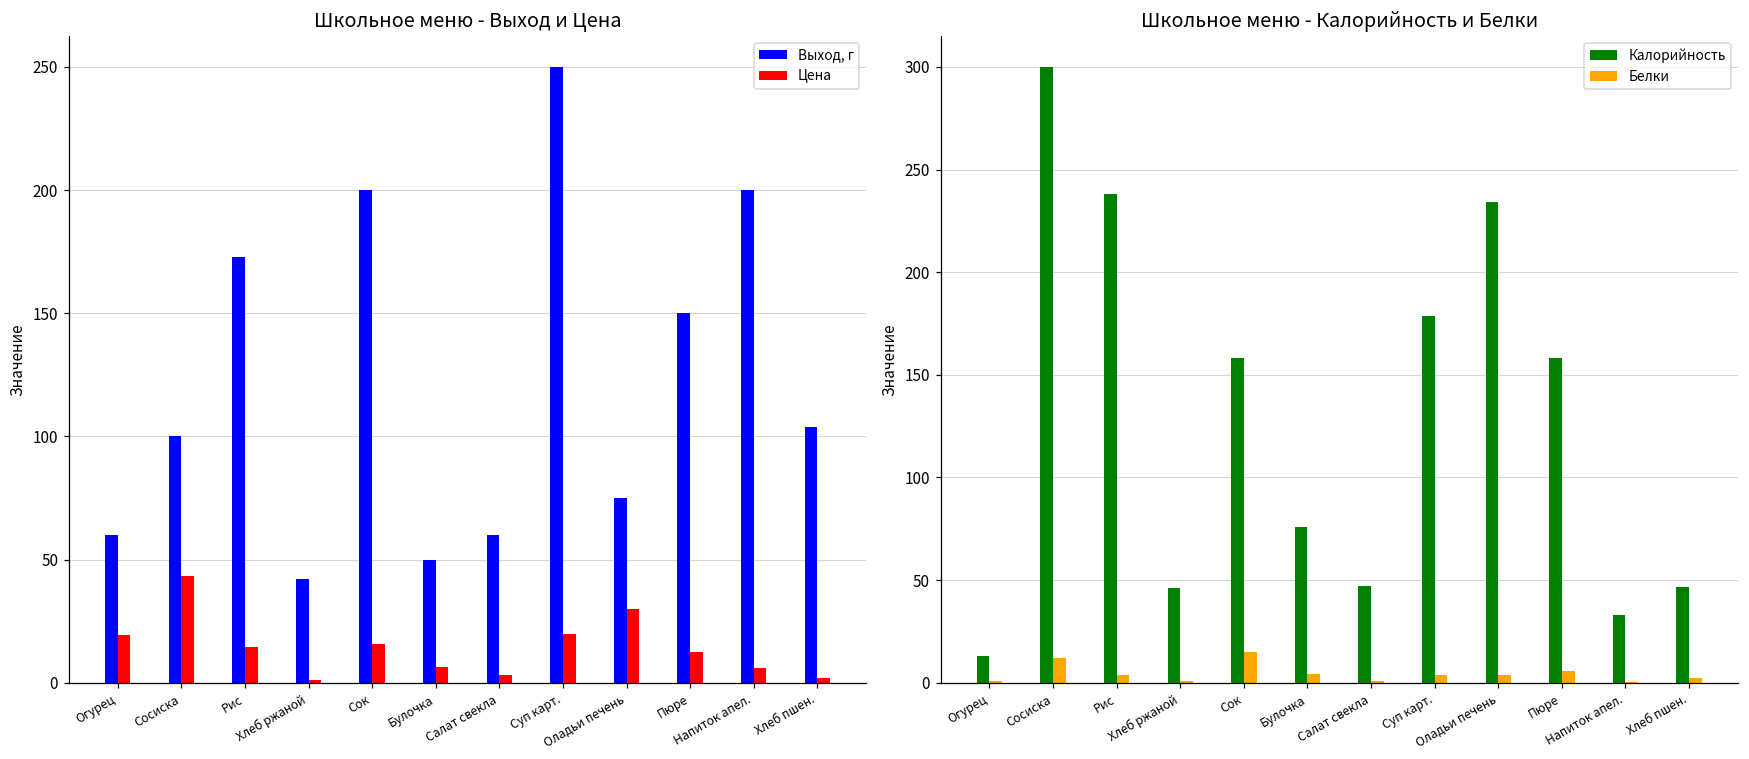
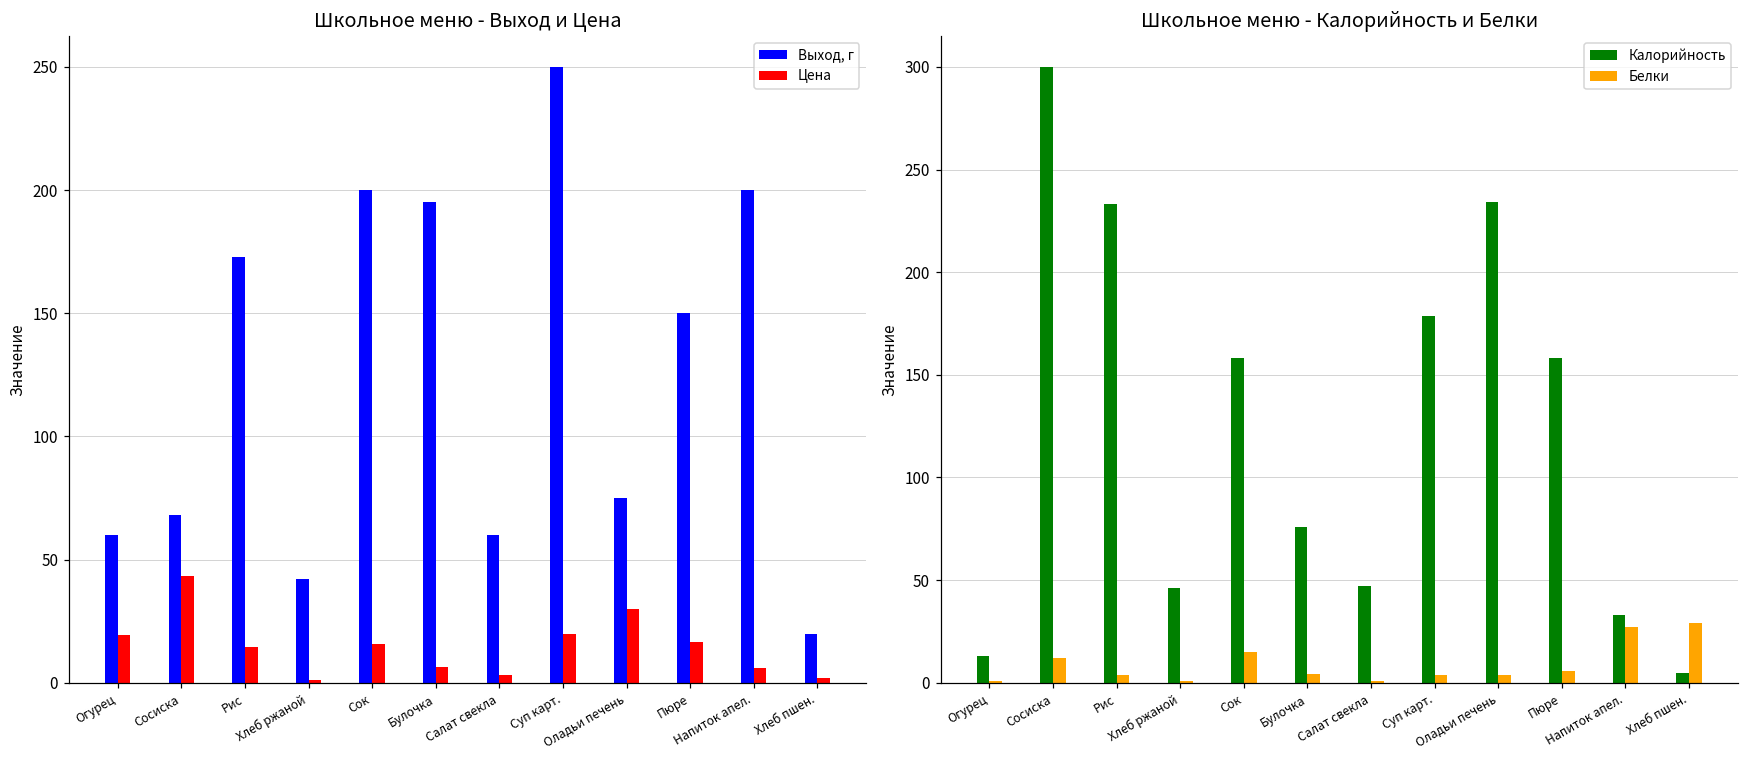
Школьное меню - Выход и Цена, Выход, г, Сосиска: 100 -> 68
Школьное меню - Выход и Цена, Выход, г, Булочка: 50 -> 195
Школьное меню - Выход и Цена, Цена, Пюре: 12 -> 16
Школьное меню - Выход и Цена, Выход, г, Хлеб пшен.: 104 -> 20
Школьное меню - Калорийность и Белки, Калорийность, Рис: 238 -> 233
Школьное меню - Калорийность и Белки, Белки, Напиток апел.: 0 -> 27
Школьное меню - Калорийность и Белки, Калорийность, Хлеб пшен.: 47 -> 5
Школьное меню - Калорийность и Белки, Белки, Хлеб пшен.: 2 -> 29
